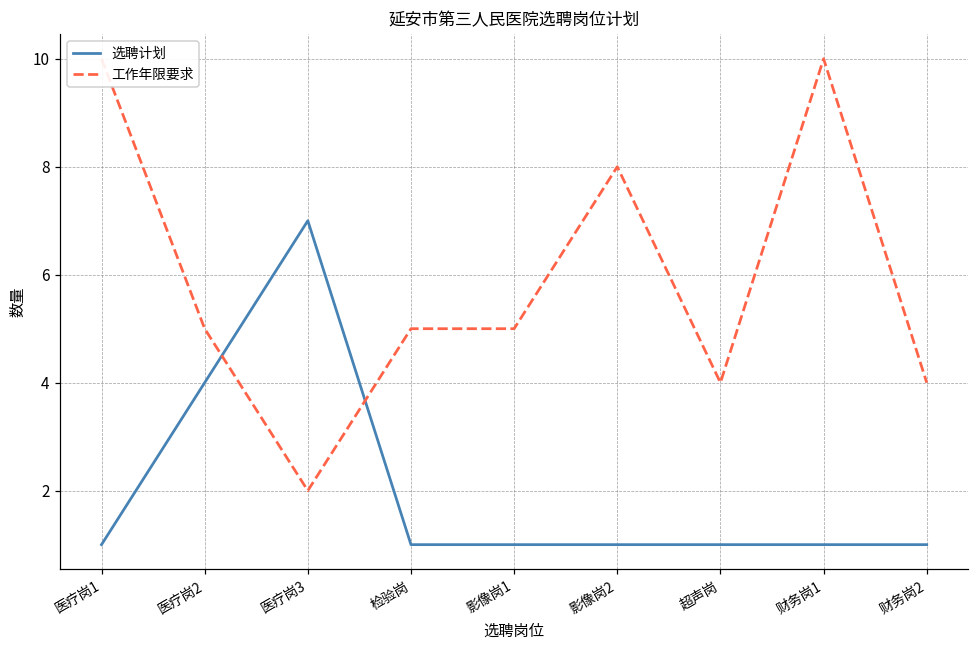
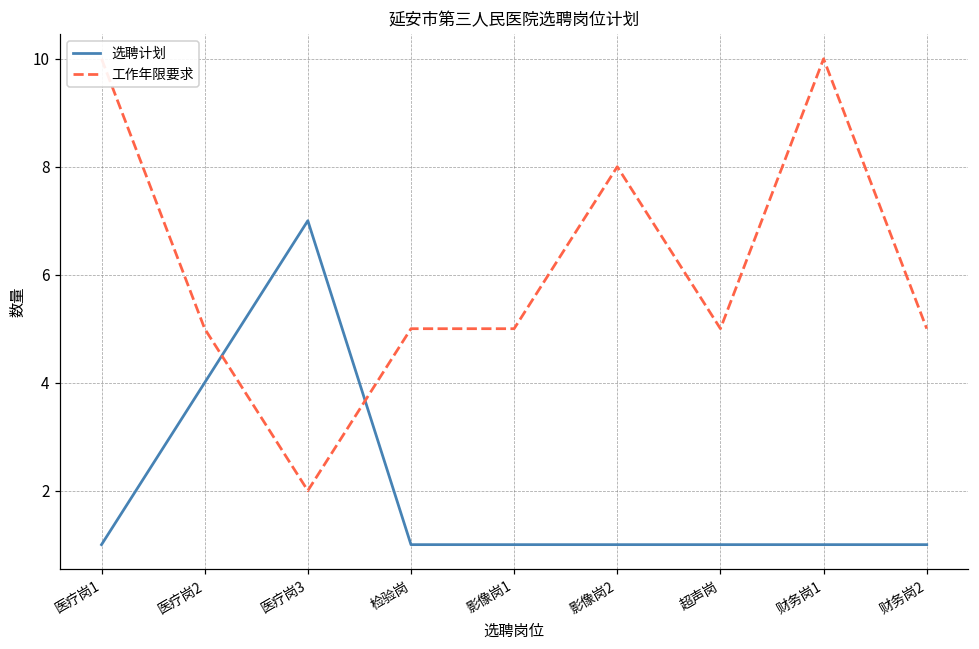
工作年限要求, 超声岗: 4 -> 5
工作年限要求, 财务岗2: 4 -> 5
